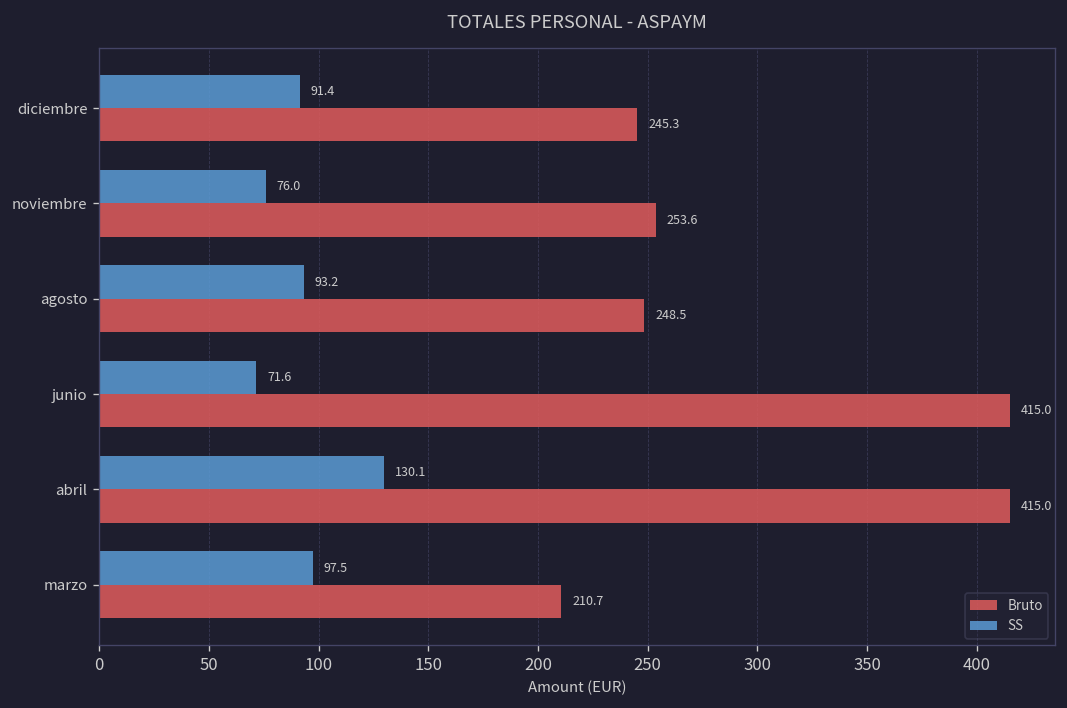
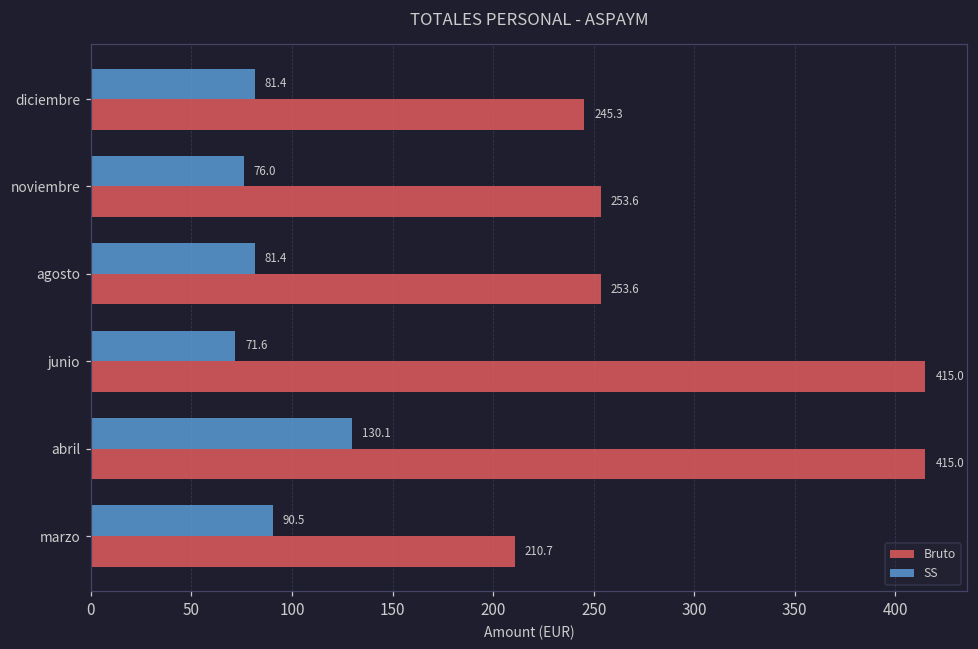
SS, diciembre: 91.4 -> 81.4
SS, agosto: 93.2 -> 81.4
Bruto, agosto: 248.5 -> 253.6
SS, marzo: 97.5 -> 90.5
